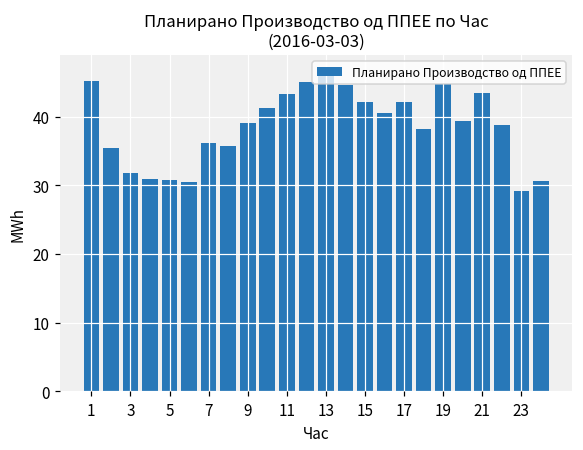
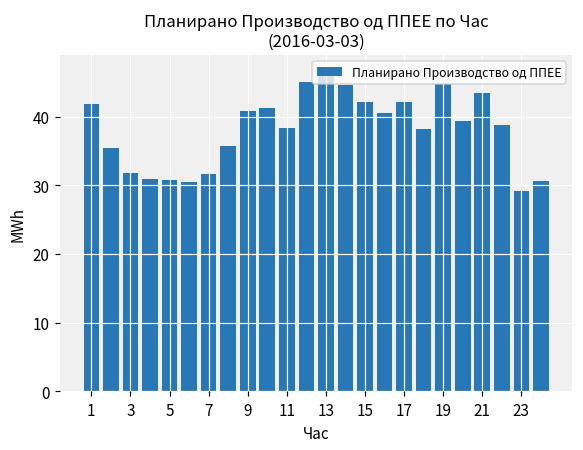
1: 45 -> 42
7: 36 -> 32
9: 39 -> 41
11: 43 -> 38
